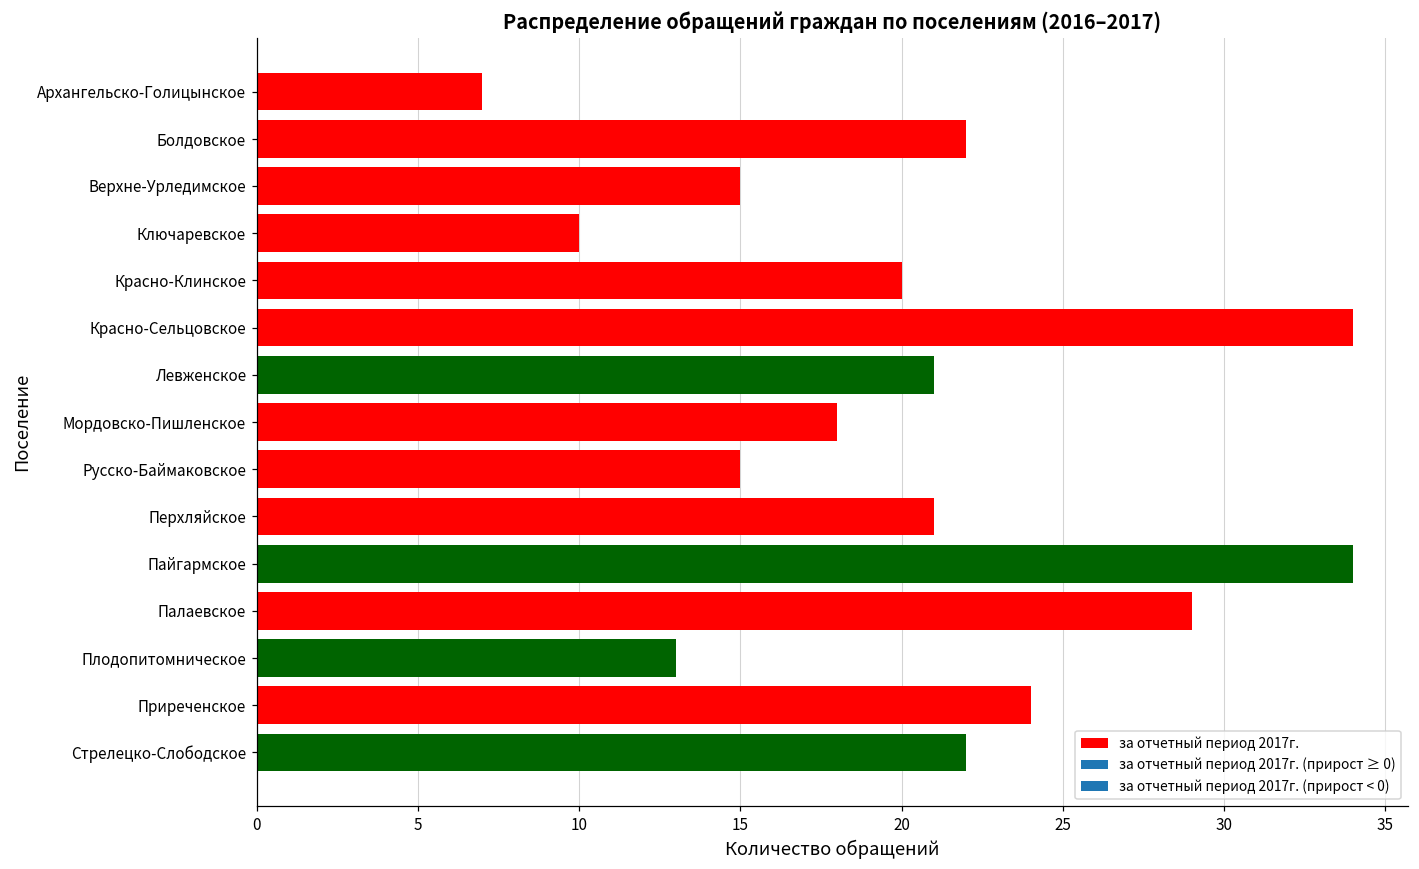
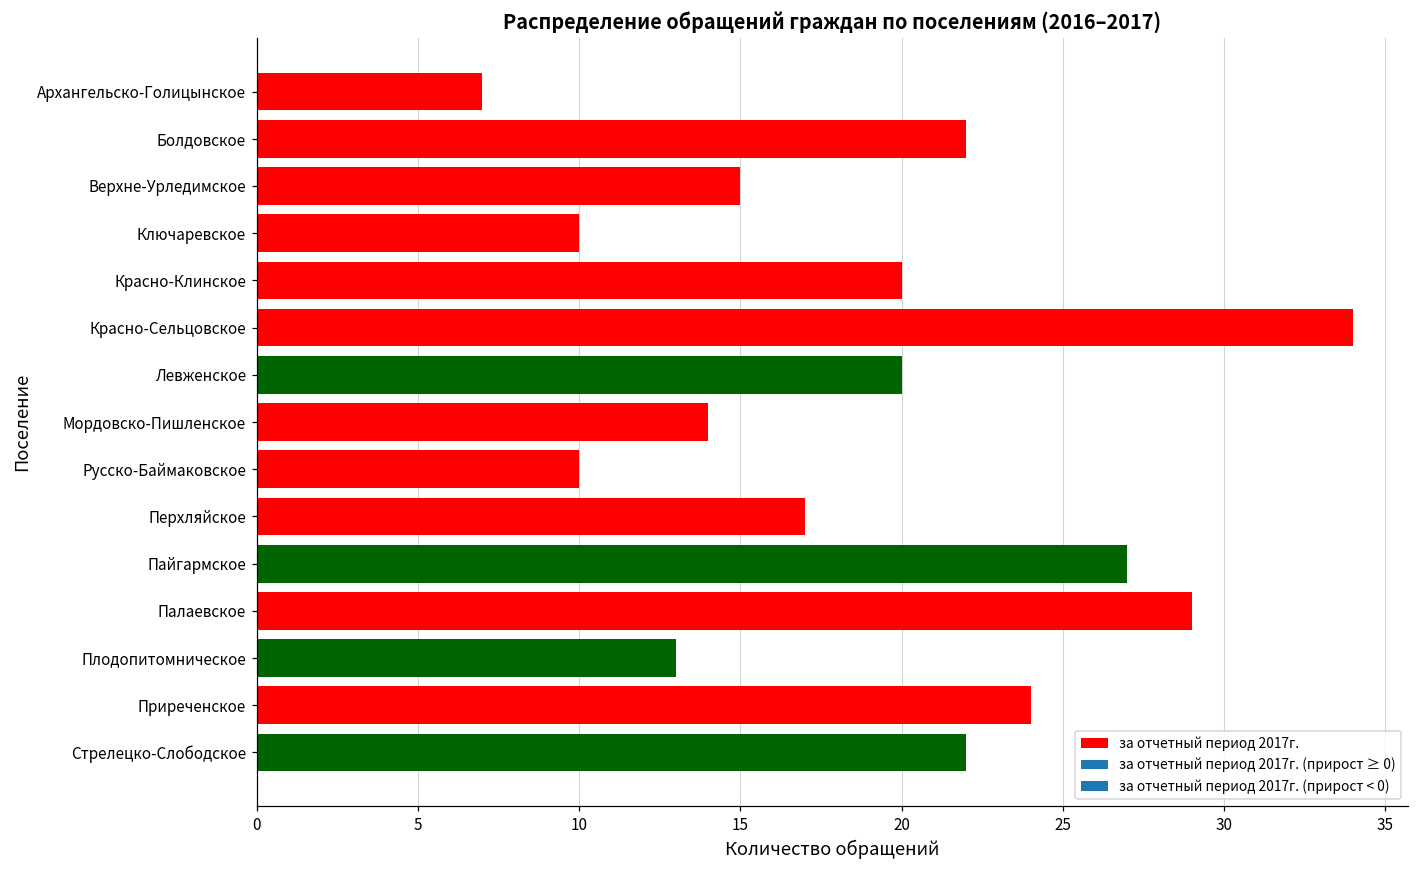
Левженское: 21 -> 20
Мордовско-Пишленское: 18 -> 14
Русско-Баймаковское: 15 -> 10
Перхляйское: 21 -> 17
Пайгармское: 34 -> 27
